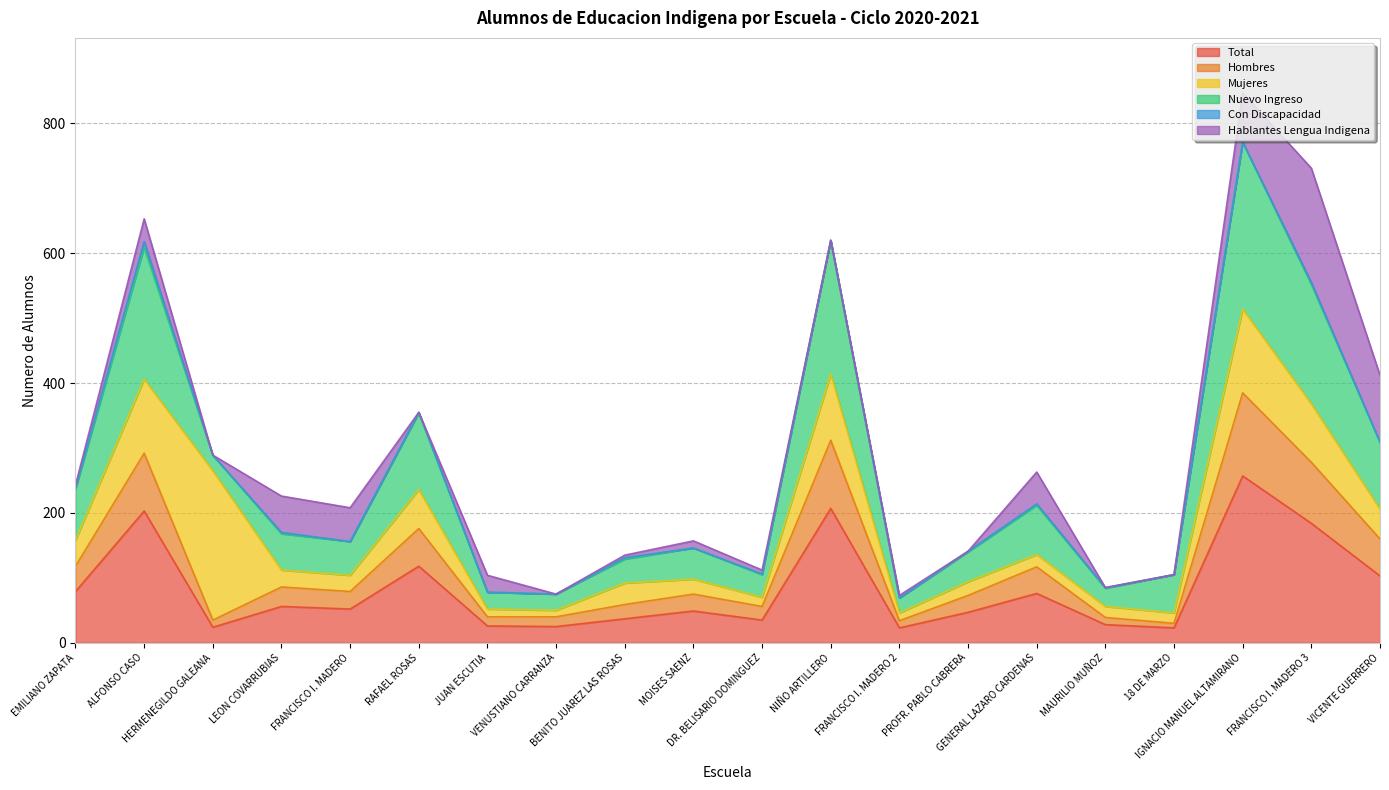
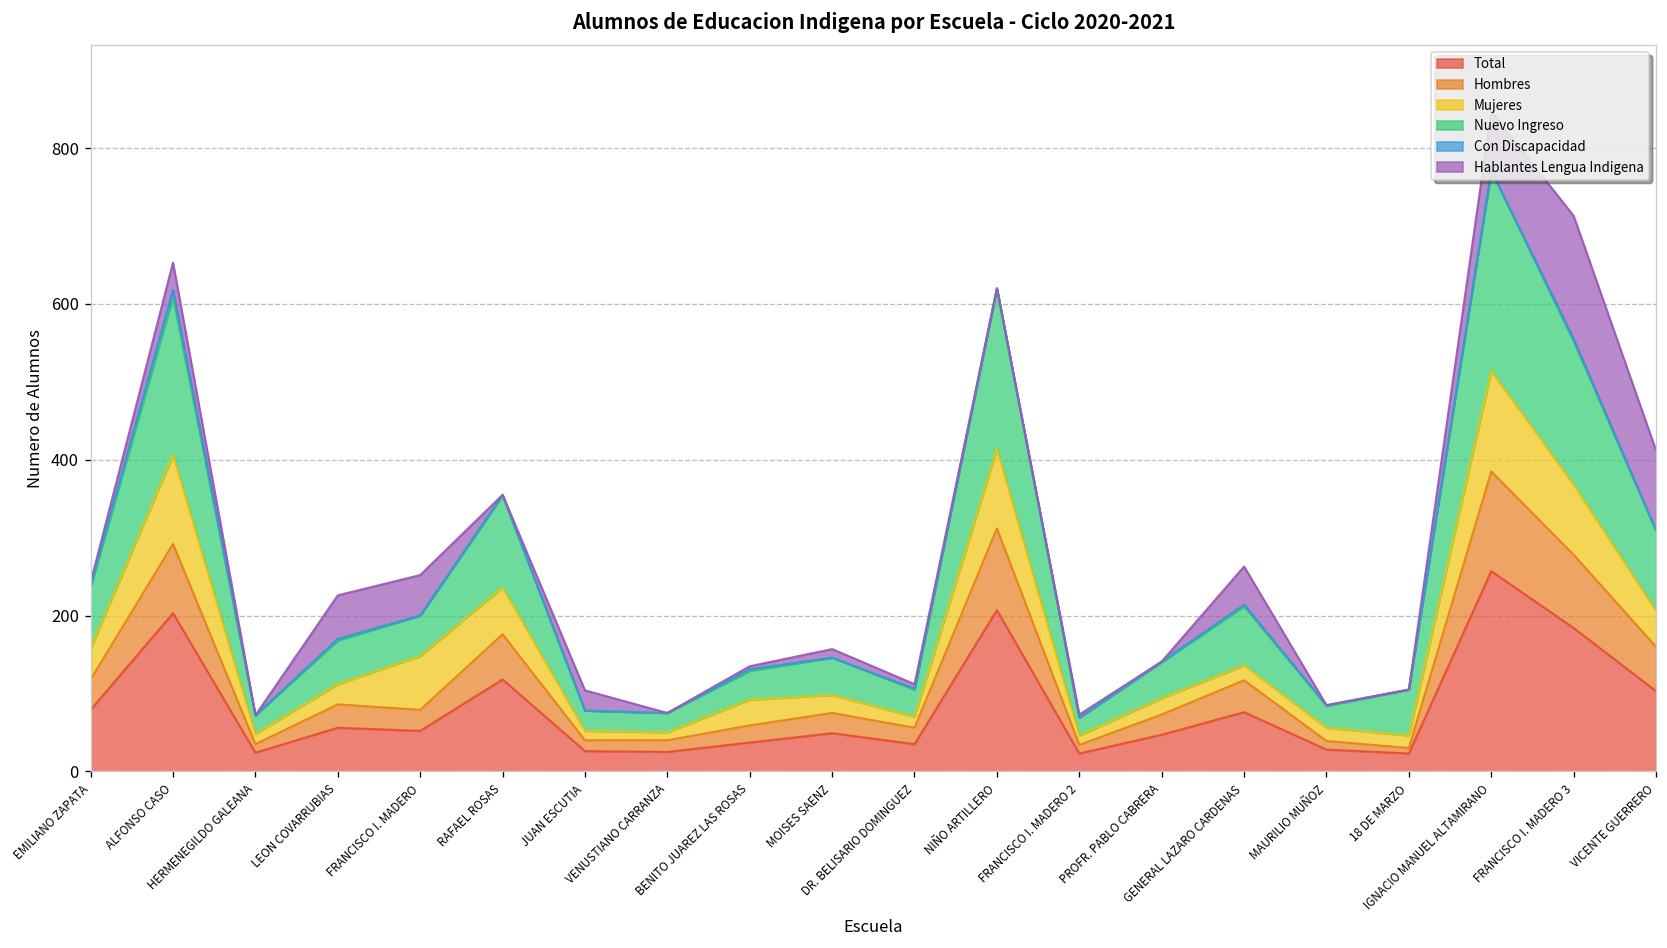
Mujeres, HERMENEGILDO GALEANA: 230 -> 10
Mujeres, FRANCISCO I. MADERO: 30 -> 70
Hablantes Lengua Indigena, FRANCISCO I. MADERO 3: 180 -> 160
